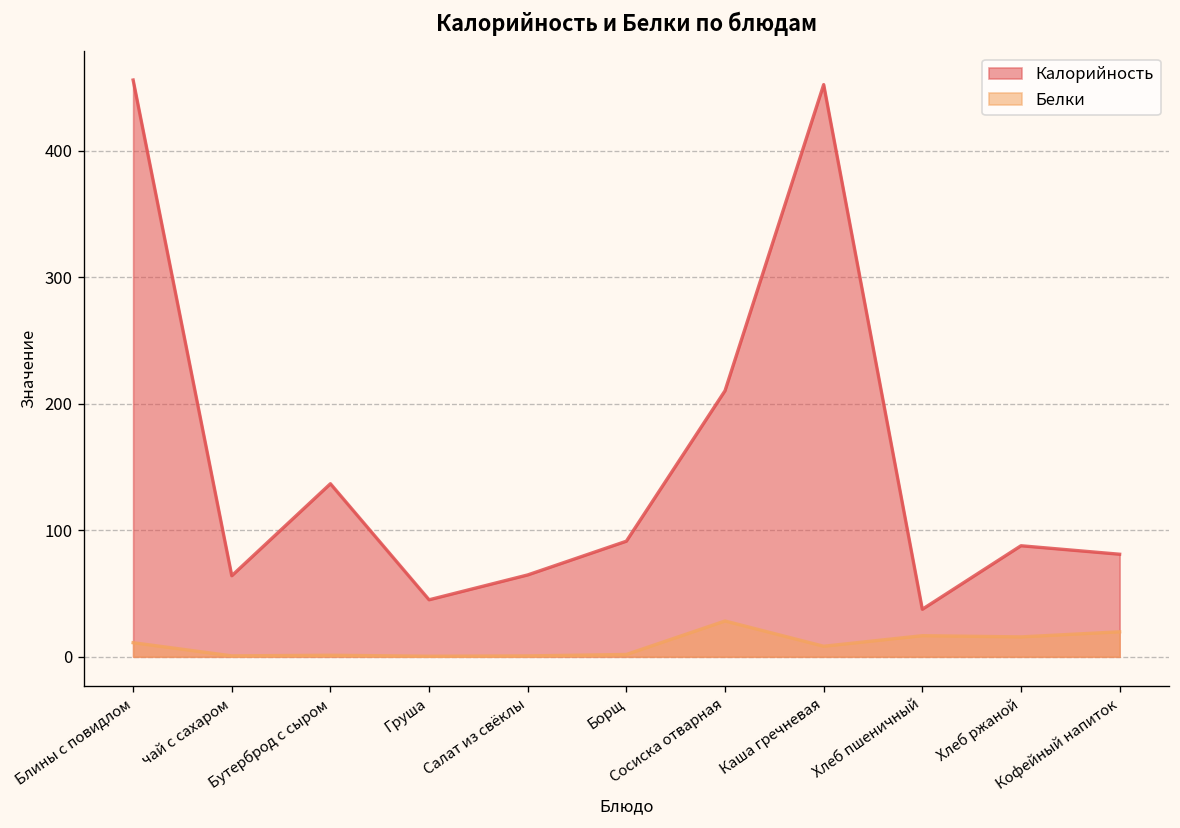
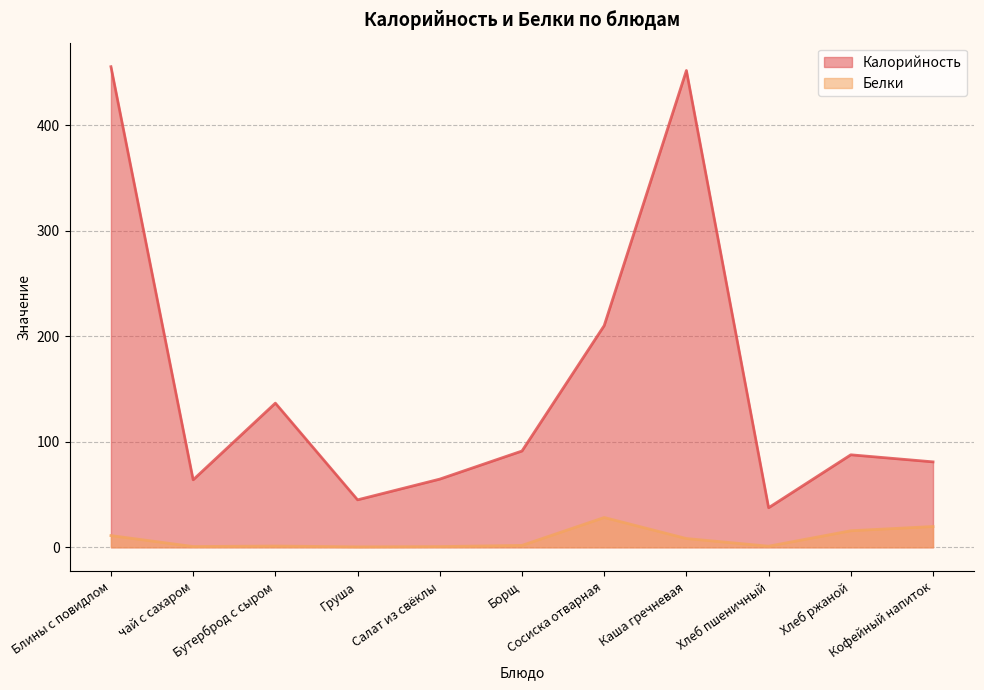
Белки, Хлеб пшеничный: 17 -> 1
